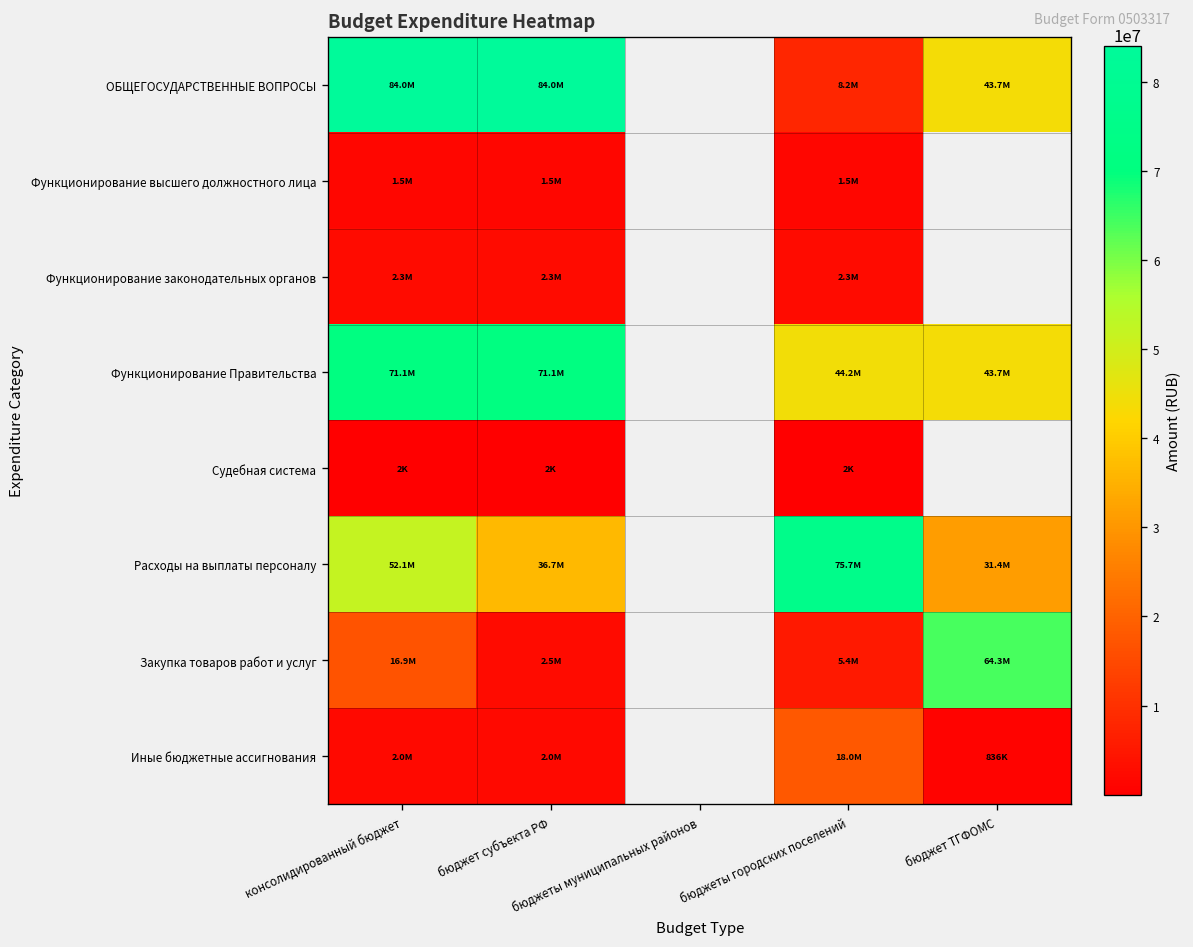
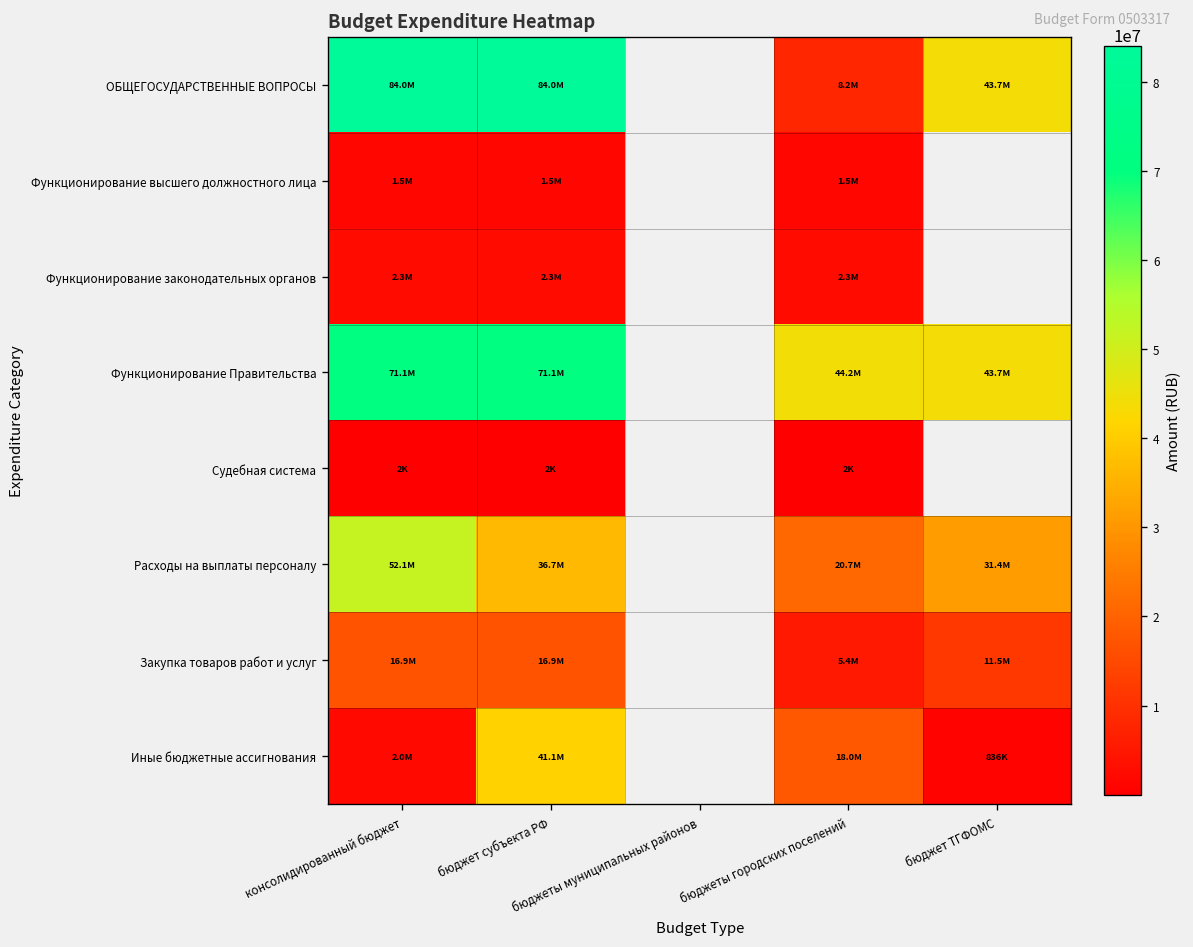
Расходы на выплаты персоналу, бюджеты городских поселений: 75.7M -> 20.7M
Закупка товаров работ и услуг, бюджет субъекта РФ: 2.5M -> 16.9M
Закупка товаров работ и услуг, бюджет ТГФОМС: 64.3M -> 11.5M
Иные бюджетные ассигнования, бюджет субъекта РФ: 2.0M -> 41.1M
